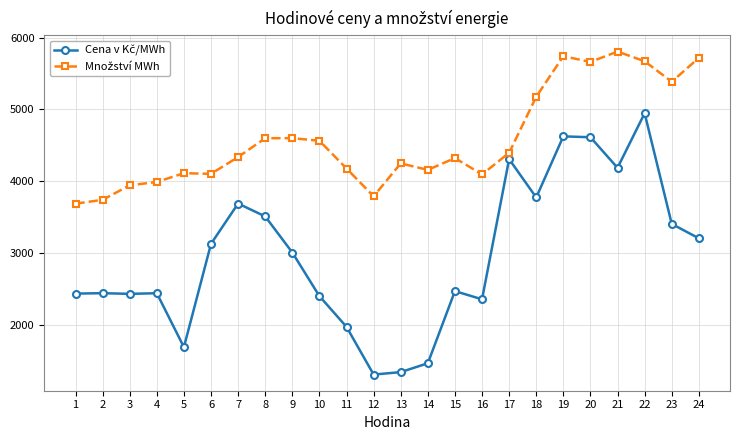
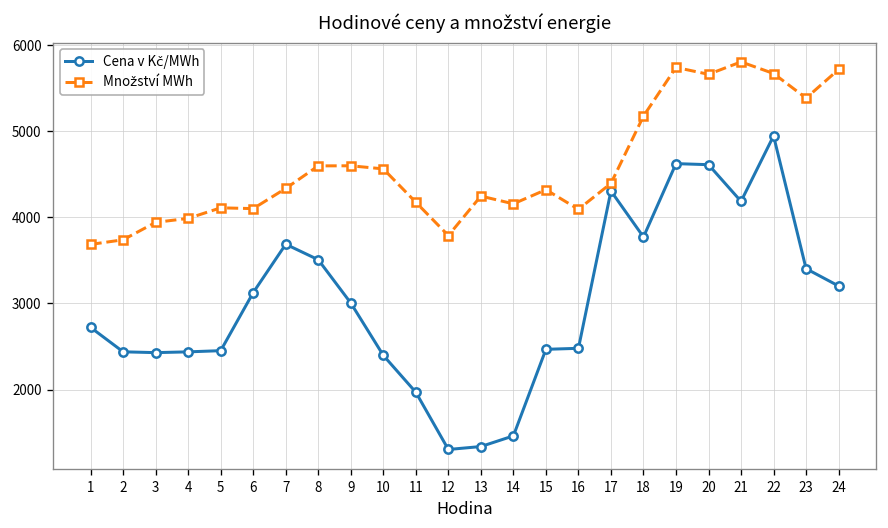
Cena v Kč/MWh, 1: 2400 -> 2700
Cena v Kč/MWh, 5: 1700 -> 2500
Cena v Kč/MWh, 16: 2400 -> 2500
